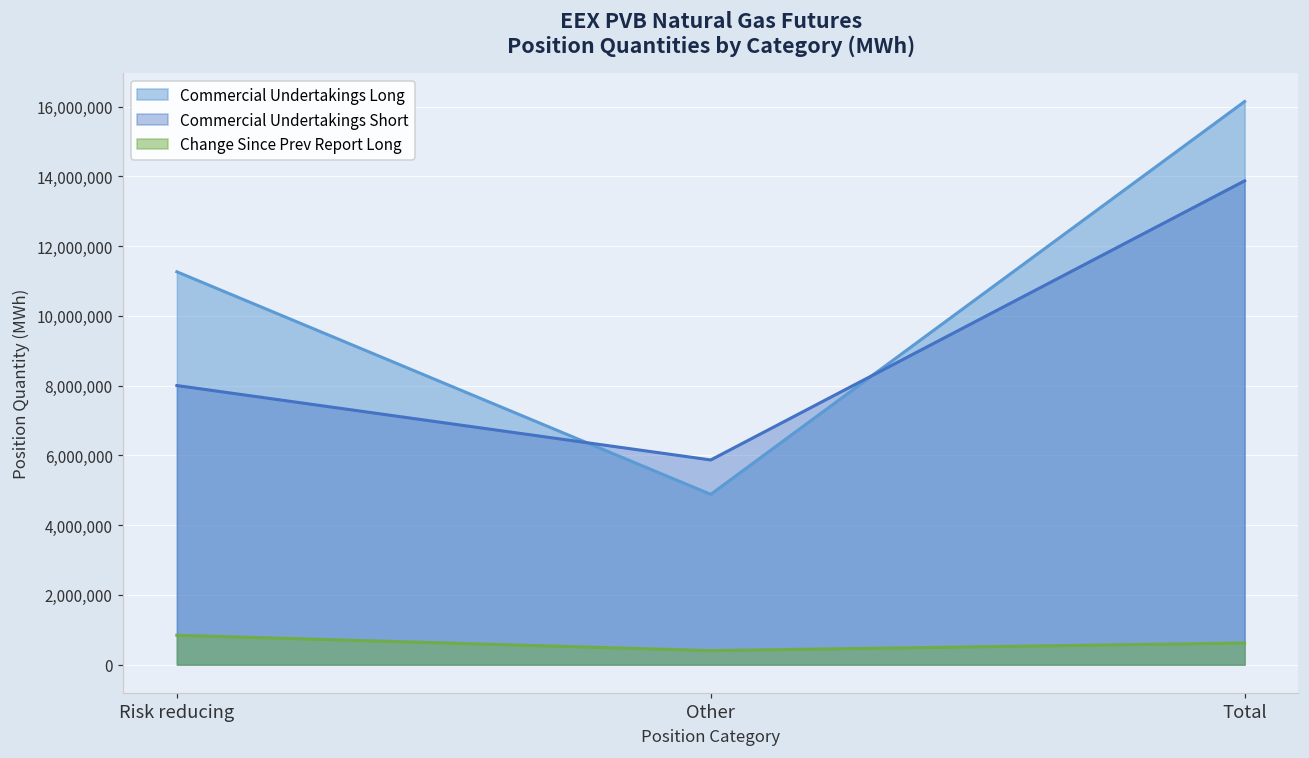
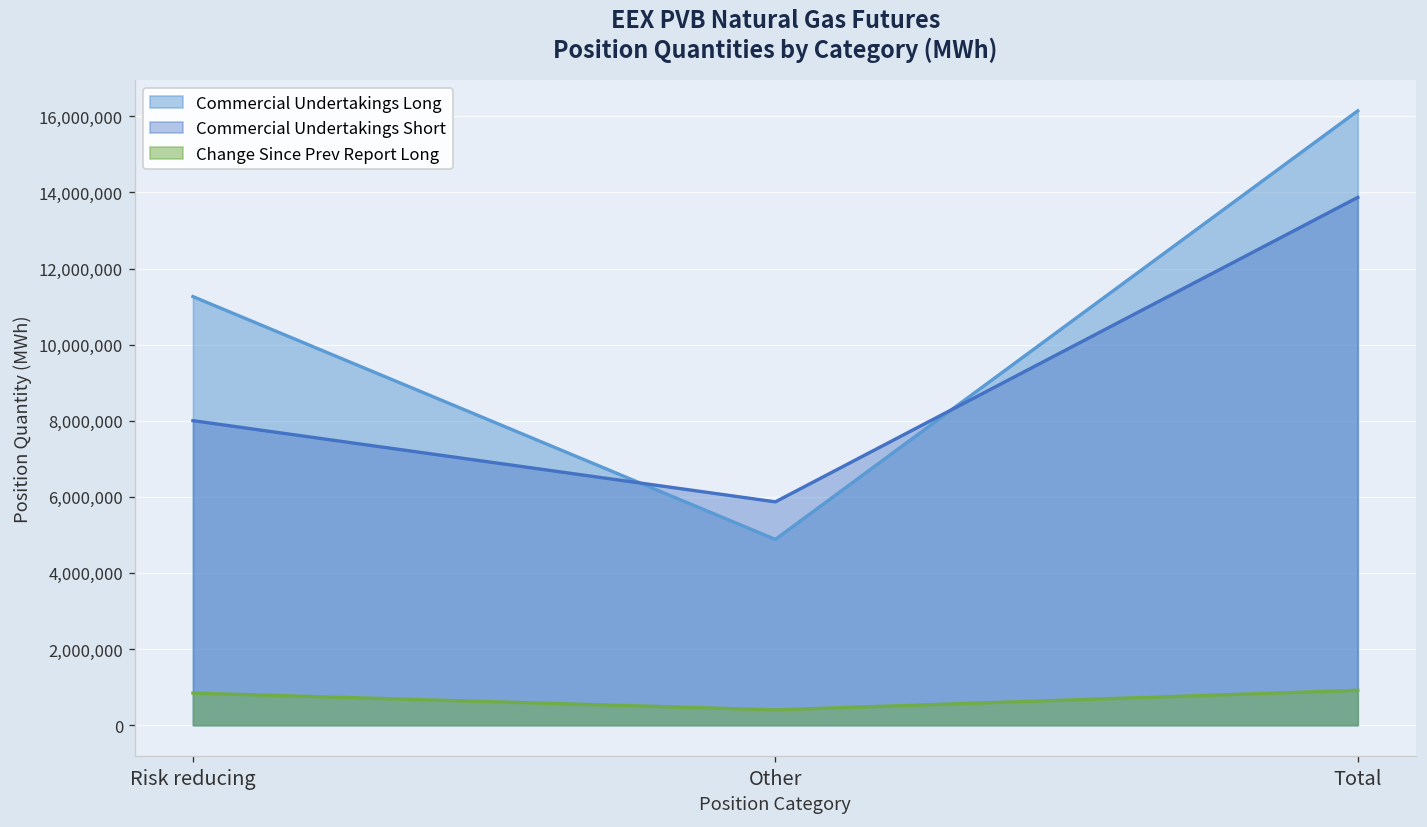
Change Since Prev Report Long, Total: 600,000 -> 900,000
